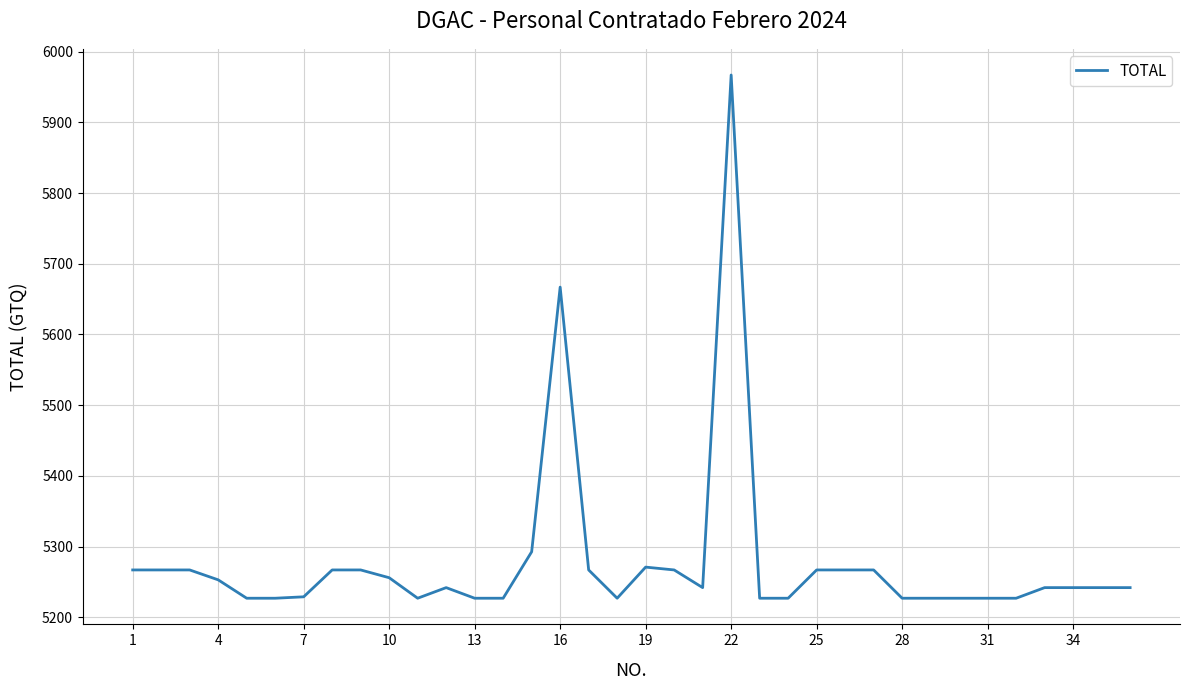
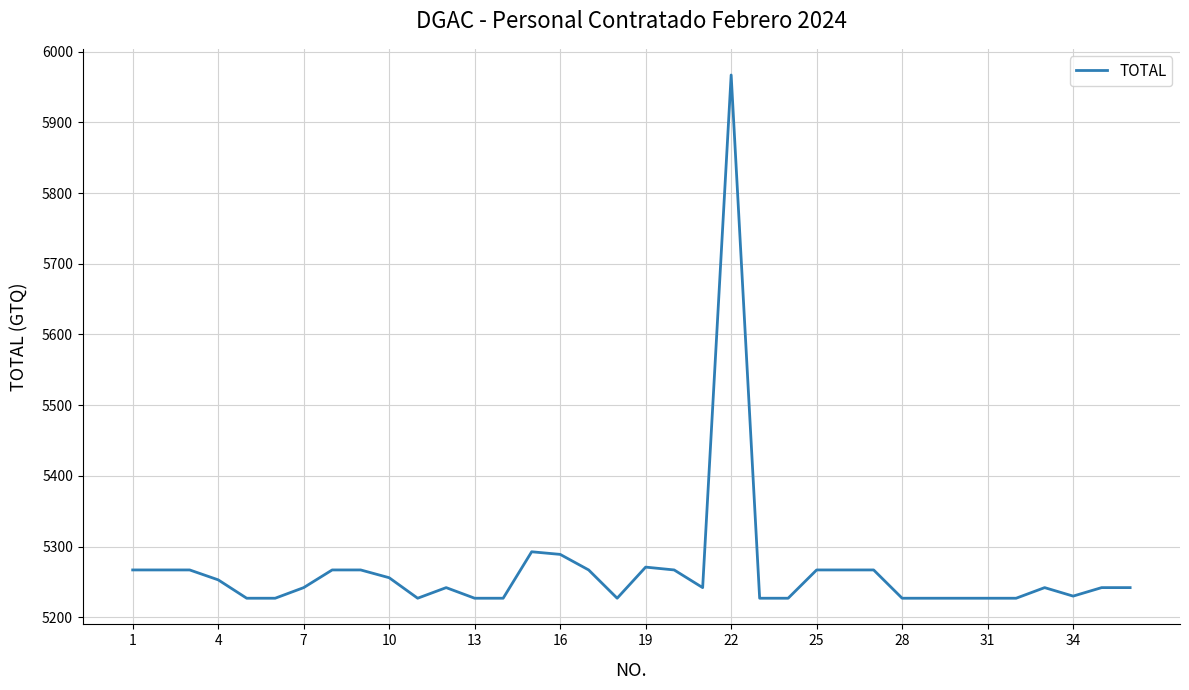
7: 5230 -> 5240
16: 5670 -> 5290
34: 5240 -> 5230
